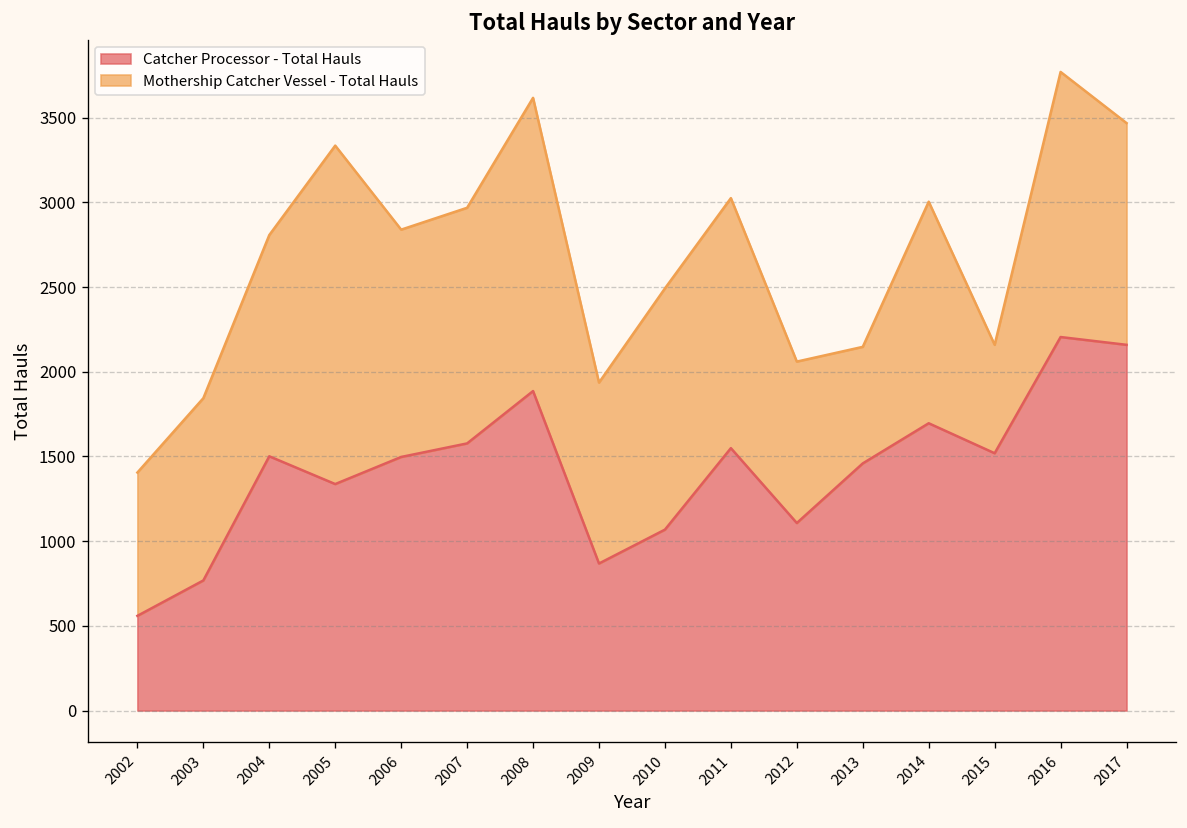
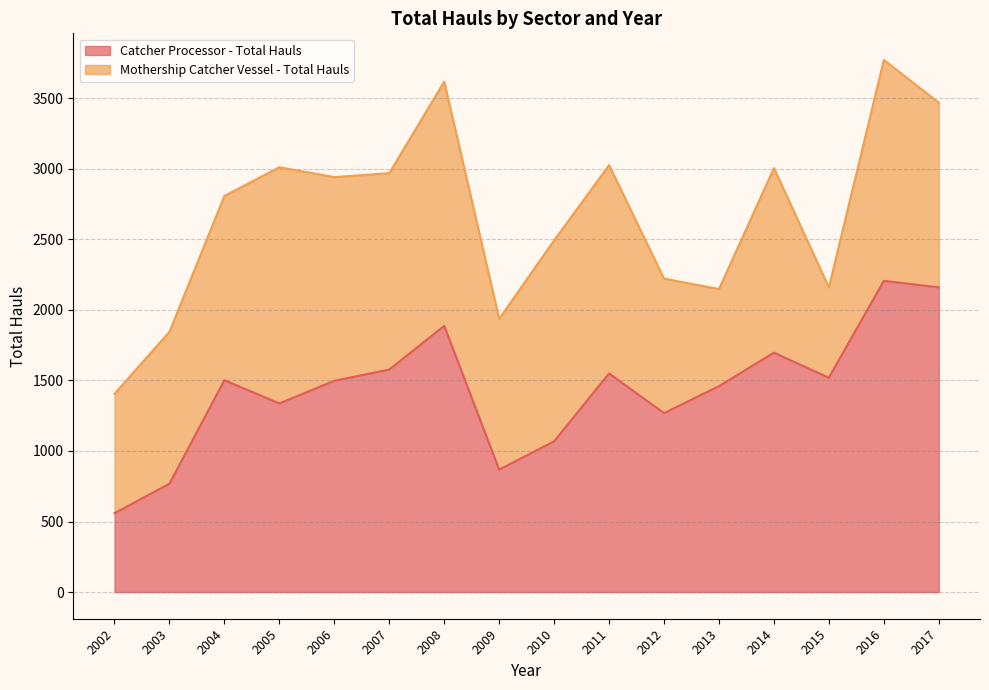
Mothership Catcher Vessel - Total Hauls, 2005: 2000 -> 1670
Mothership Catcher Vessel - Total Hauls, 2006: 1340 -> 1440
Catcher Processor - Total Hauls, 2012: 1110 -> 1270
